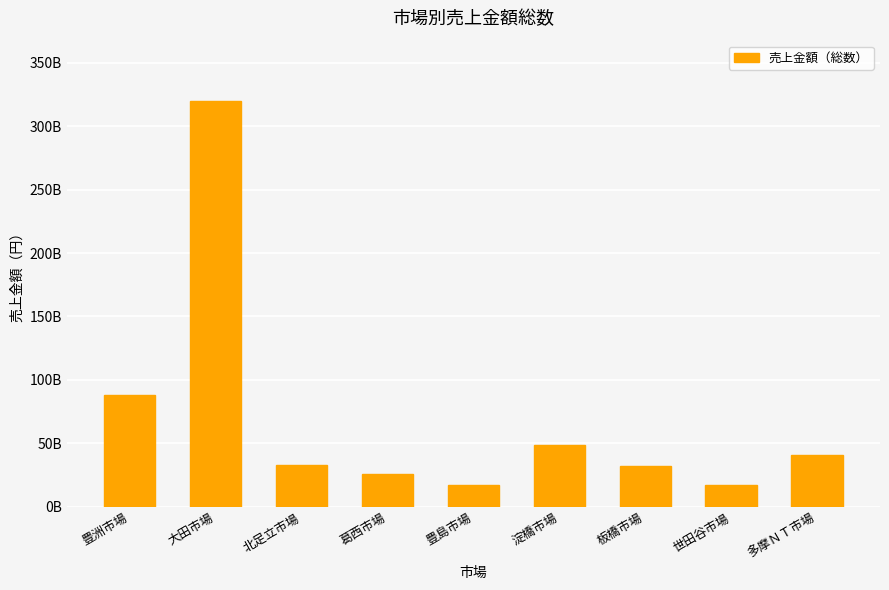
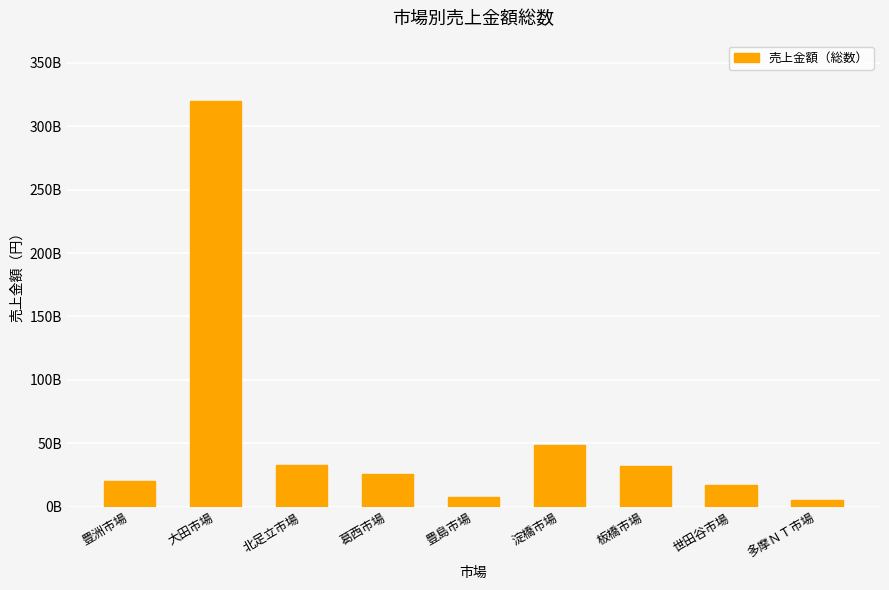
豊洲市場: 88000000000 -> 20000000000
豊島市場: 17000000000 -> 8000000000
多摩ＮＴ市場: 41000000000 -> 5000000000
